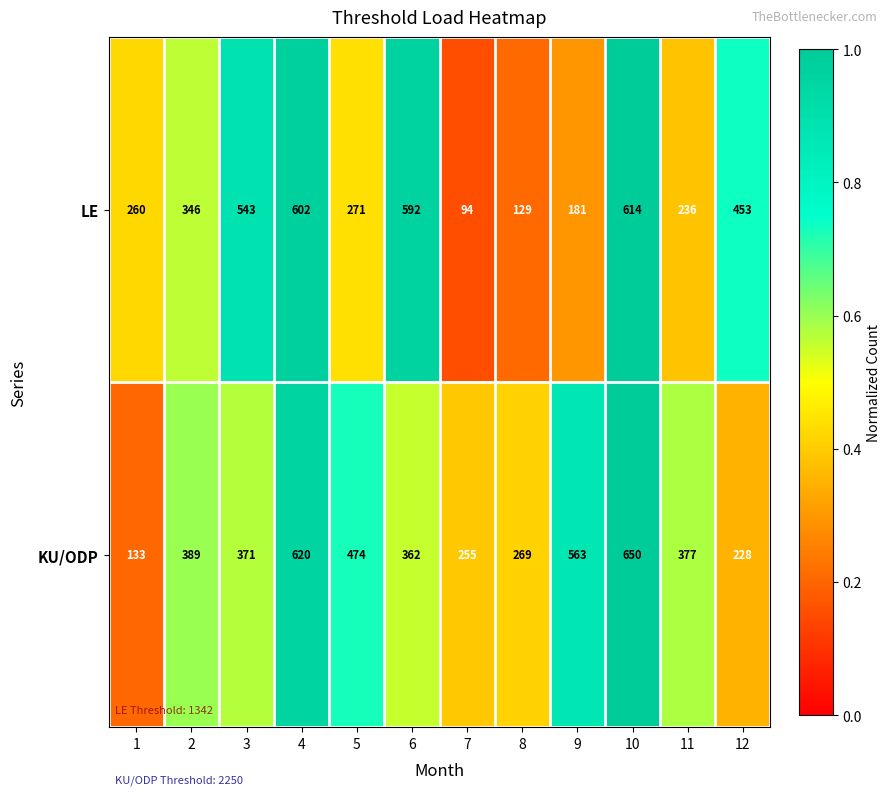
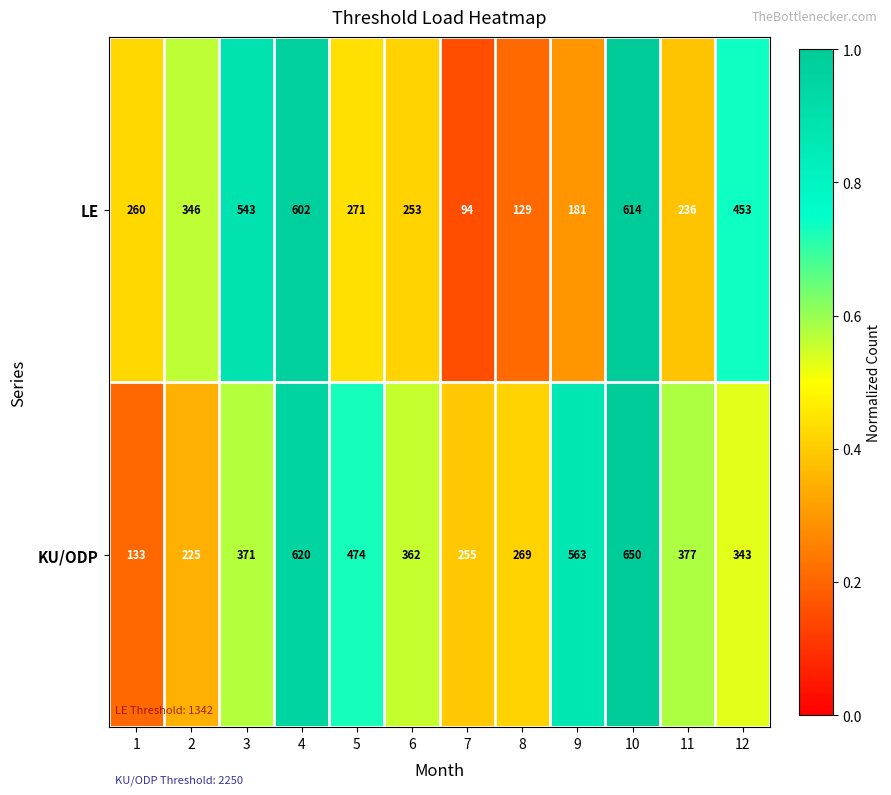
LE, 6: 592 -> 253
KU/ODP, 2: 389 -> 225
KU/ODP, 12: 228 -> 343
